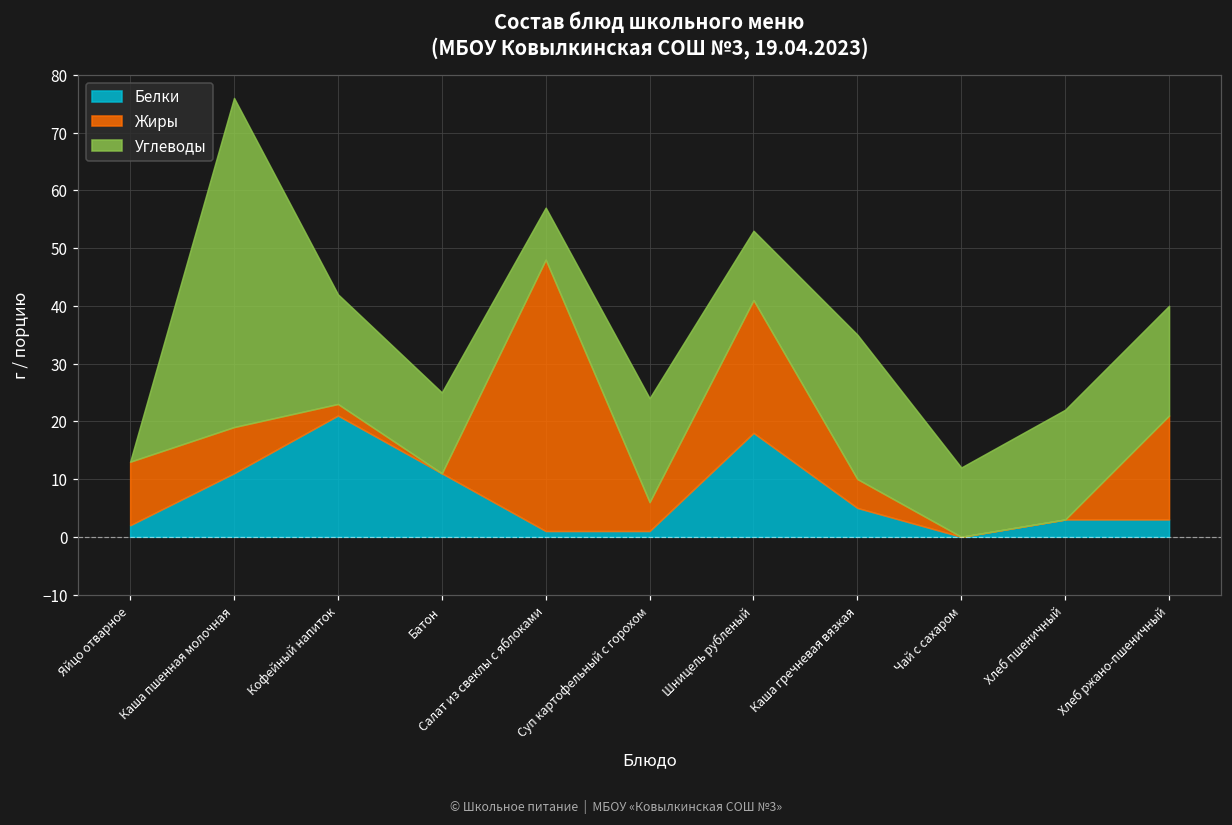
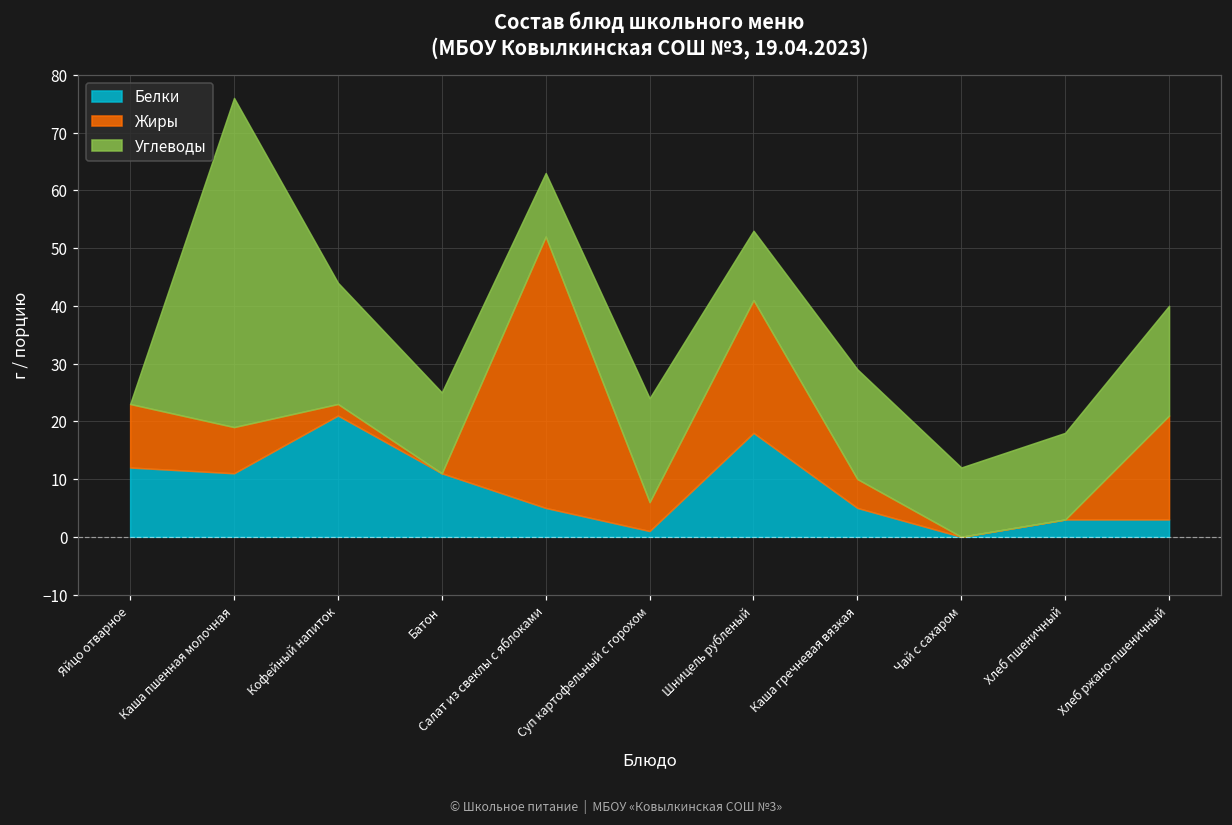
Белки, Яйцо отварное: 2 -> 12
Углеводы, Кофейный напиток: 19 -> 21
Белки, Салат из свеклы с яблоками: 1 -> 5
Углеводы, Салат из свеклы с яблоками: 9 -> 11
Углеводы, Каша гречневая вязкая: 25 -> 19
Углеводы, Хлеб пшеничный: 19 -> 15
